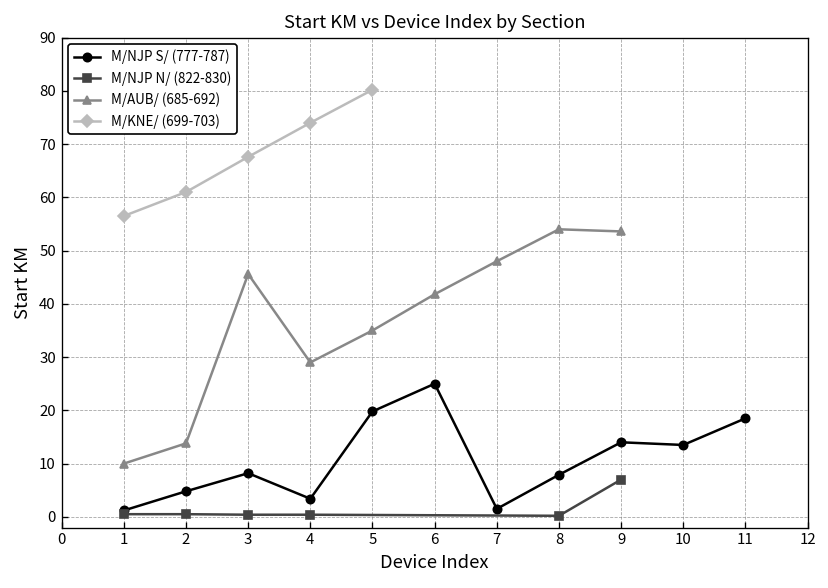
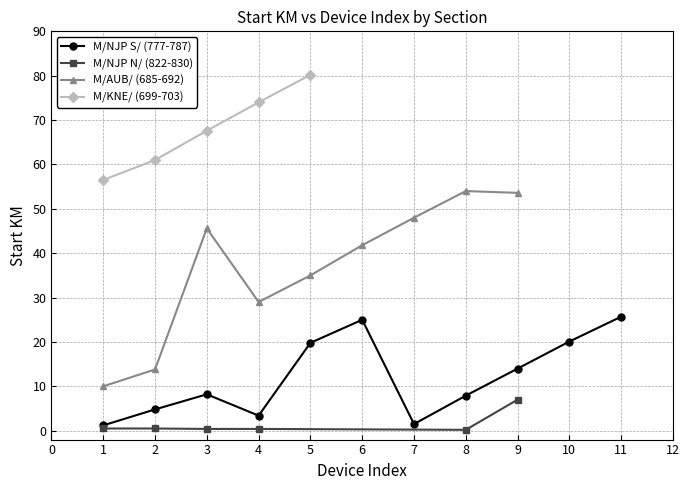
M/NJP S/ (777-787), 10: 14 -> 20
M/NJP S/ (777-787), 11: 19 -> 26
